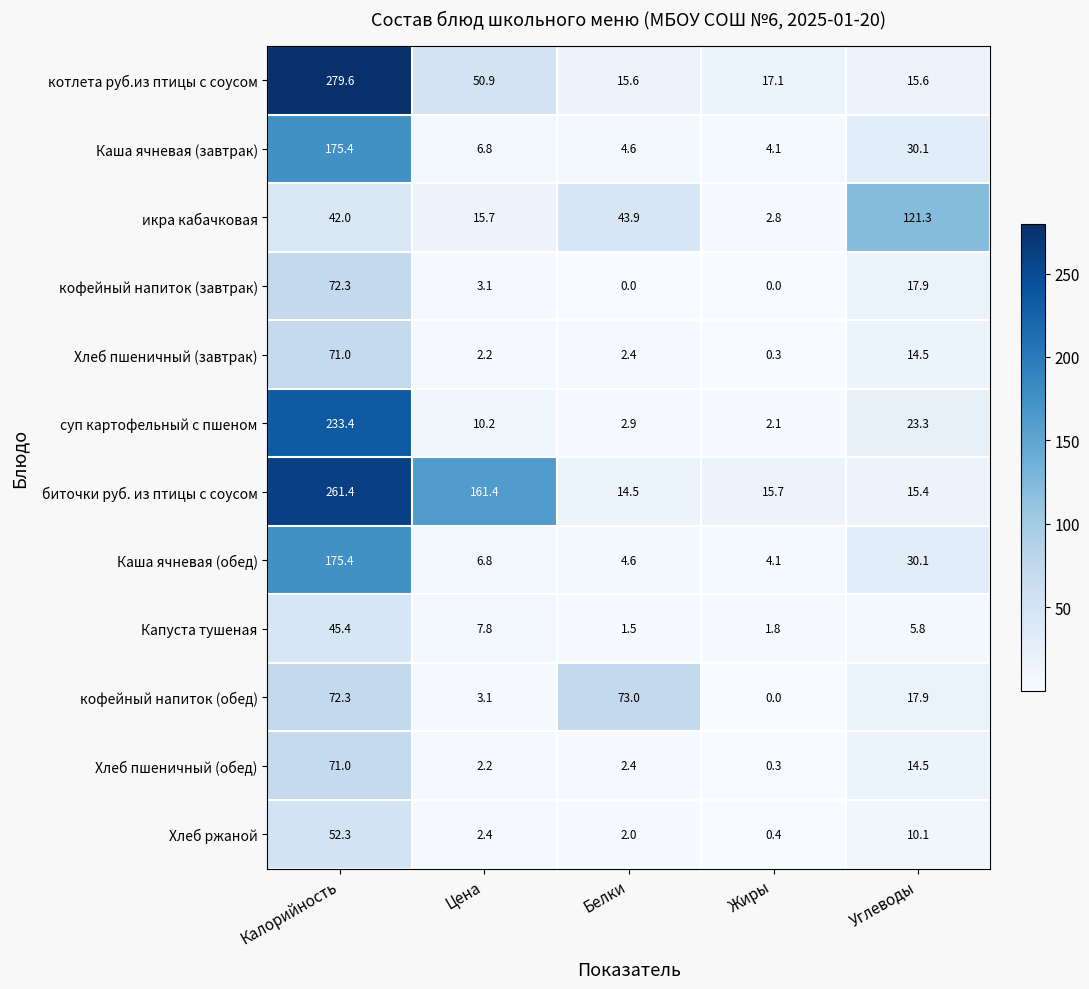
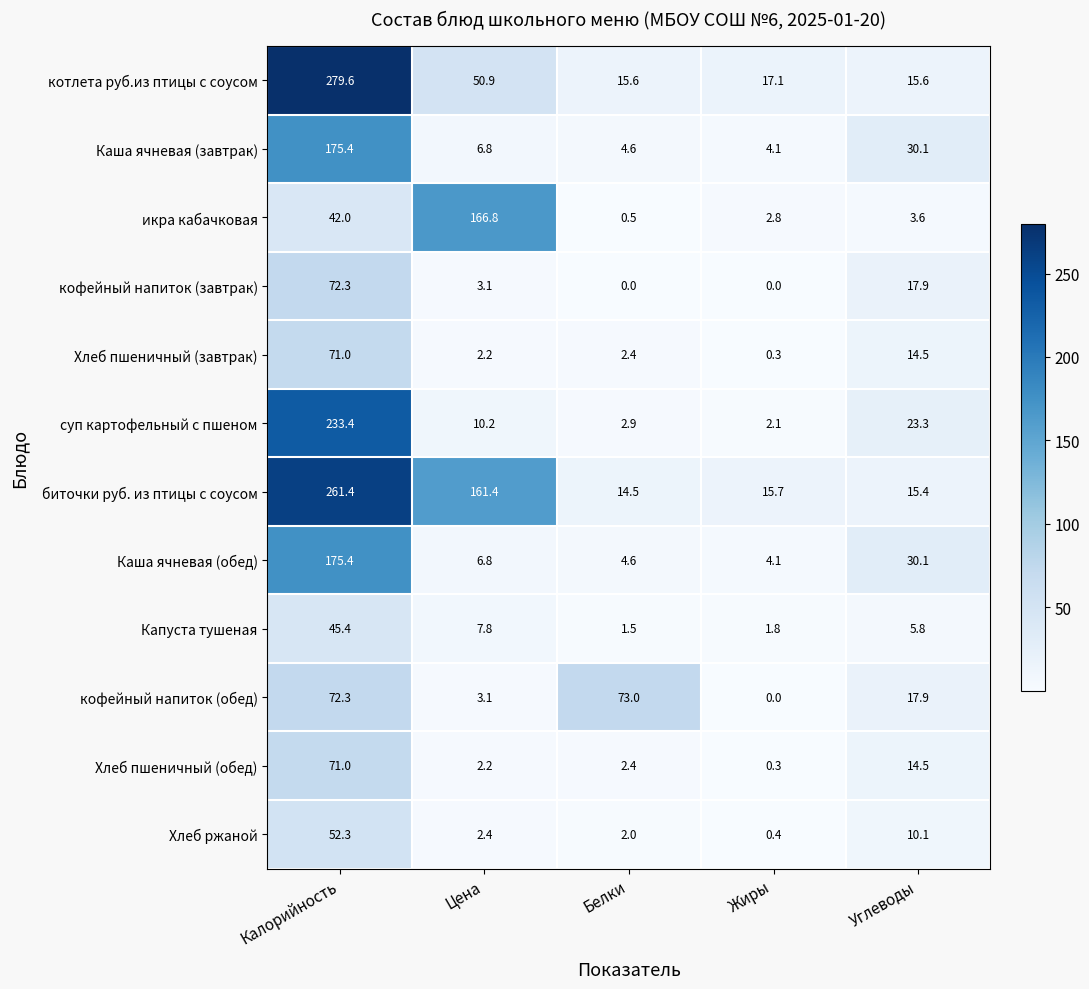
икра кабачковая, Цена: 15.7 -> 166.8
икра кабачковая, Белки: 43.9 -> 0.5
икра кабачковая, Углеводы: 121.3 -> 3.6
